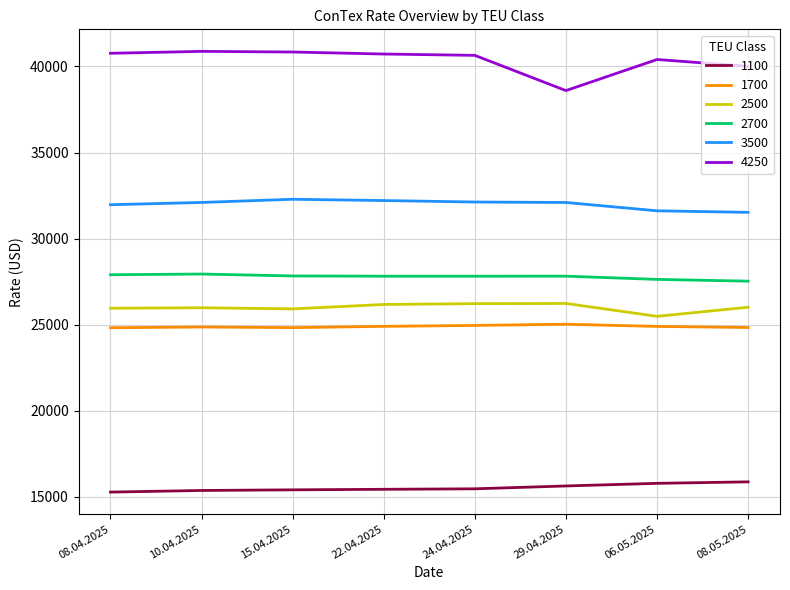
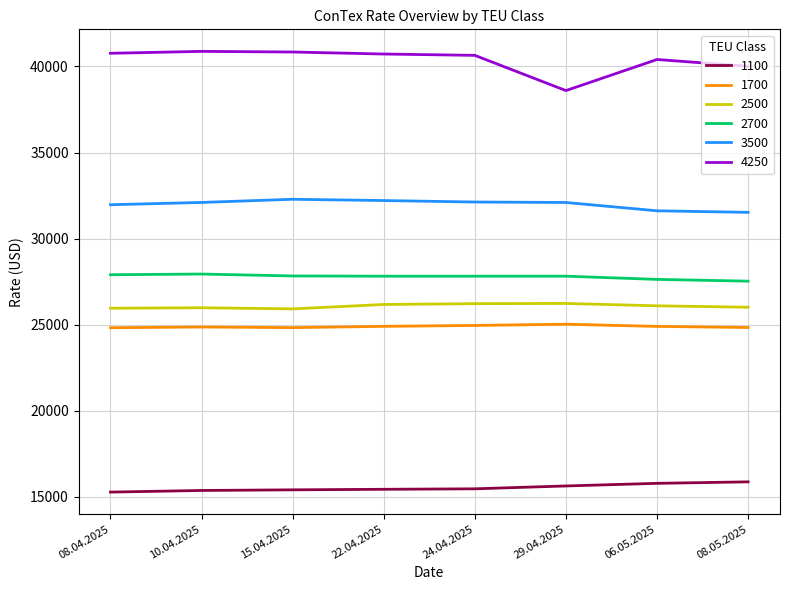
2500, 06.05.2025: 25500 -> 26100
